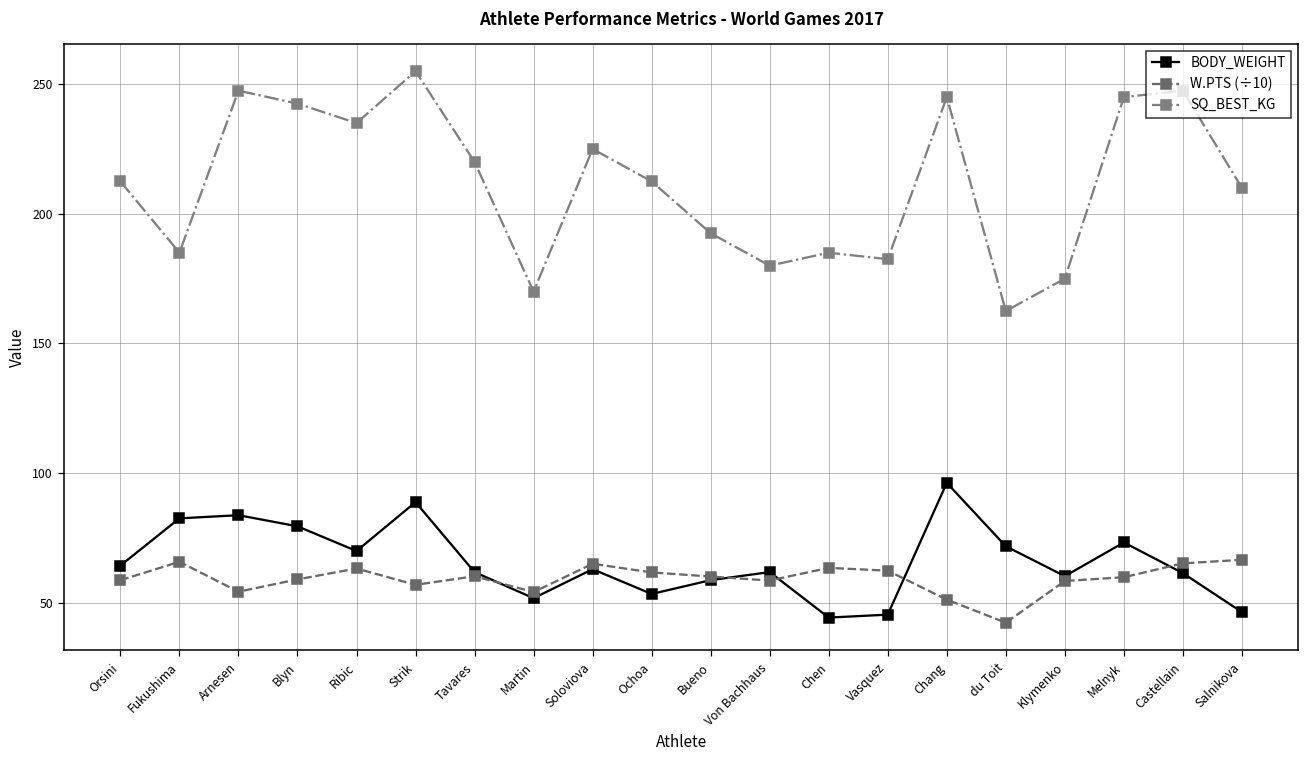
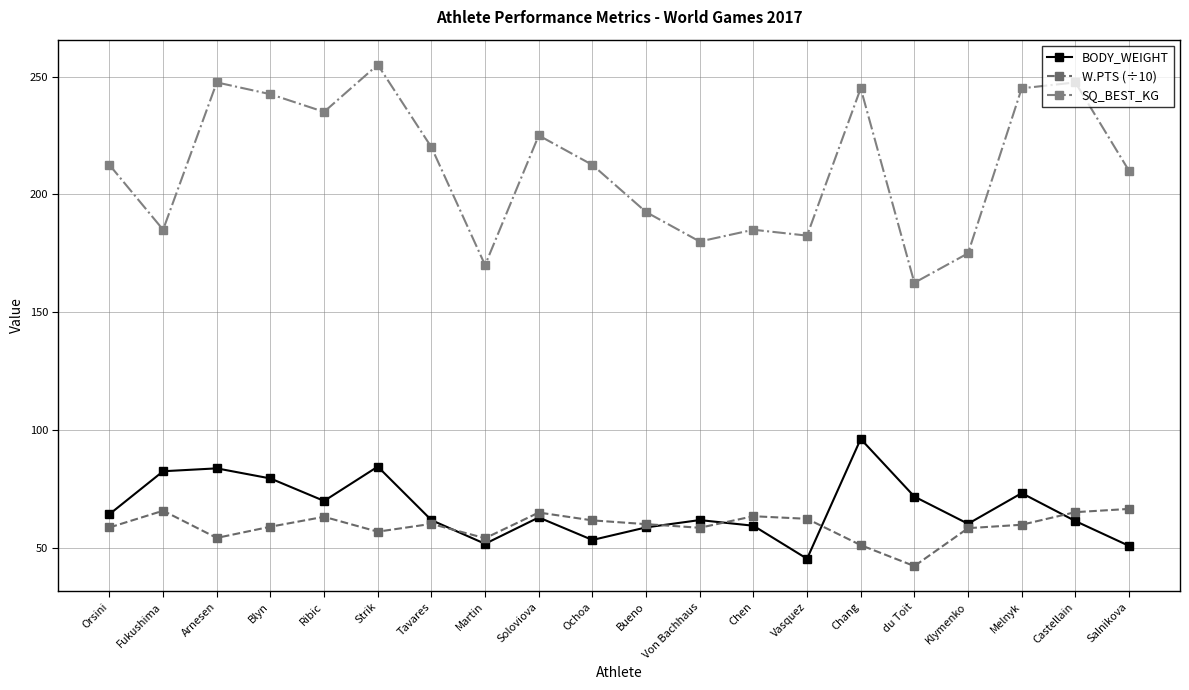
BODY_WEIGHT, Strik: 89 -> 85
BODY_WEIGHT, Chen: 44 -> 59
BODY_WEIGHT, Salnikova: 46 -> 51
